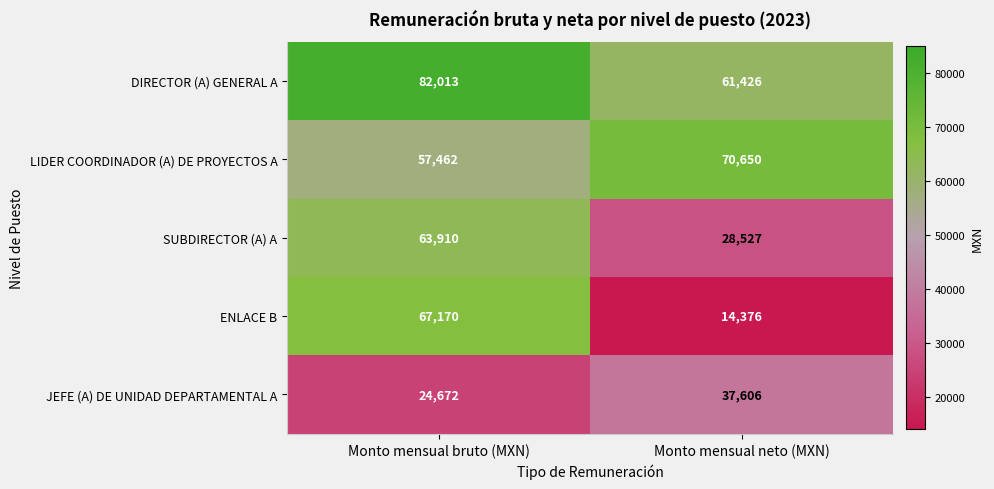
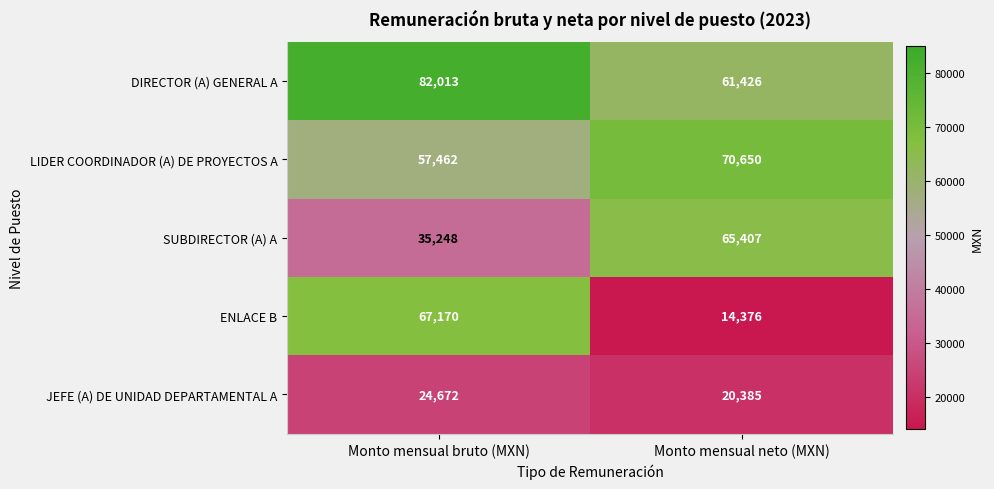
SUBDIRECTOR (A) A, Monto mensual bruto (MXN): 63,910 -> 35,248
SUBDIRECTOR (A) A, Monto mensual neto (MXN): 28,527 -> 65,407
JEFE (A) DE UNIDAD DEPARTAMENTAL A, Monto mensual neto (MXN): 37,606 -> 20,385
